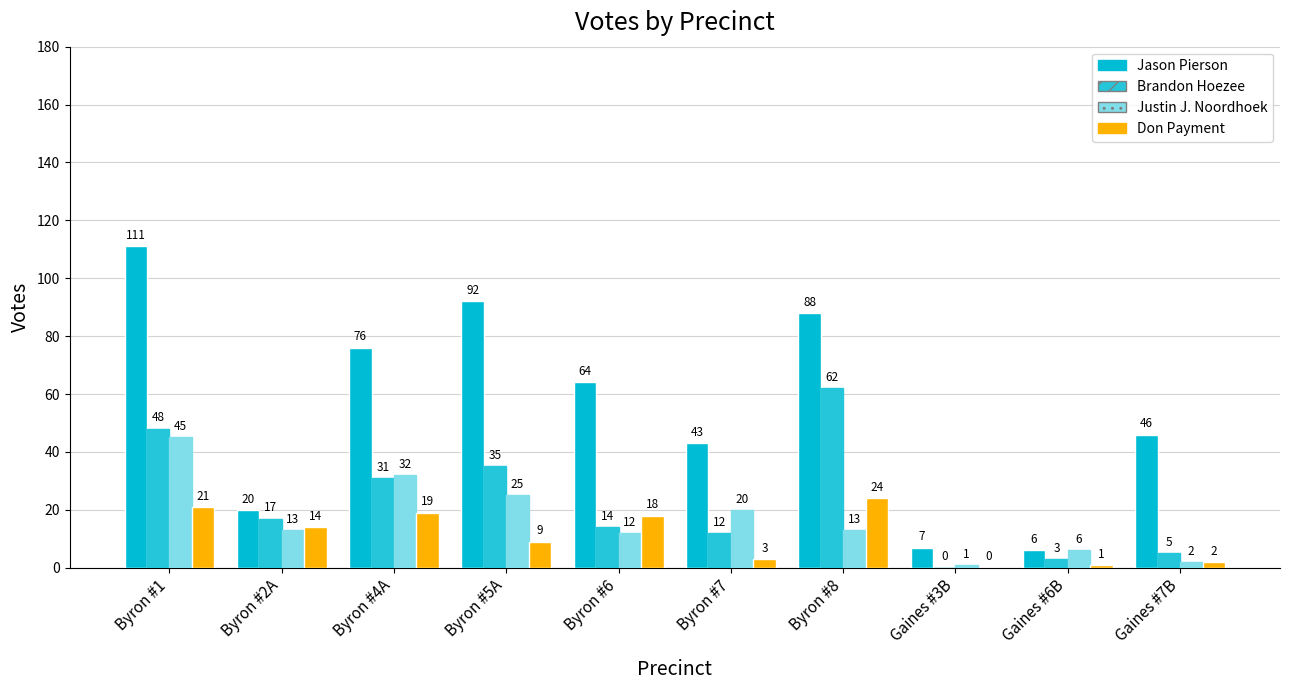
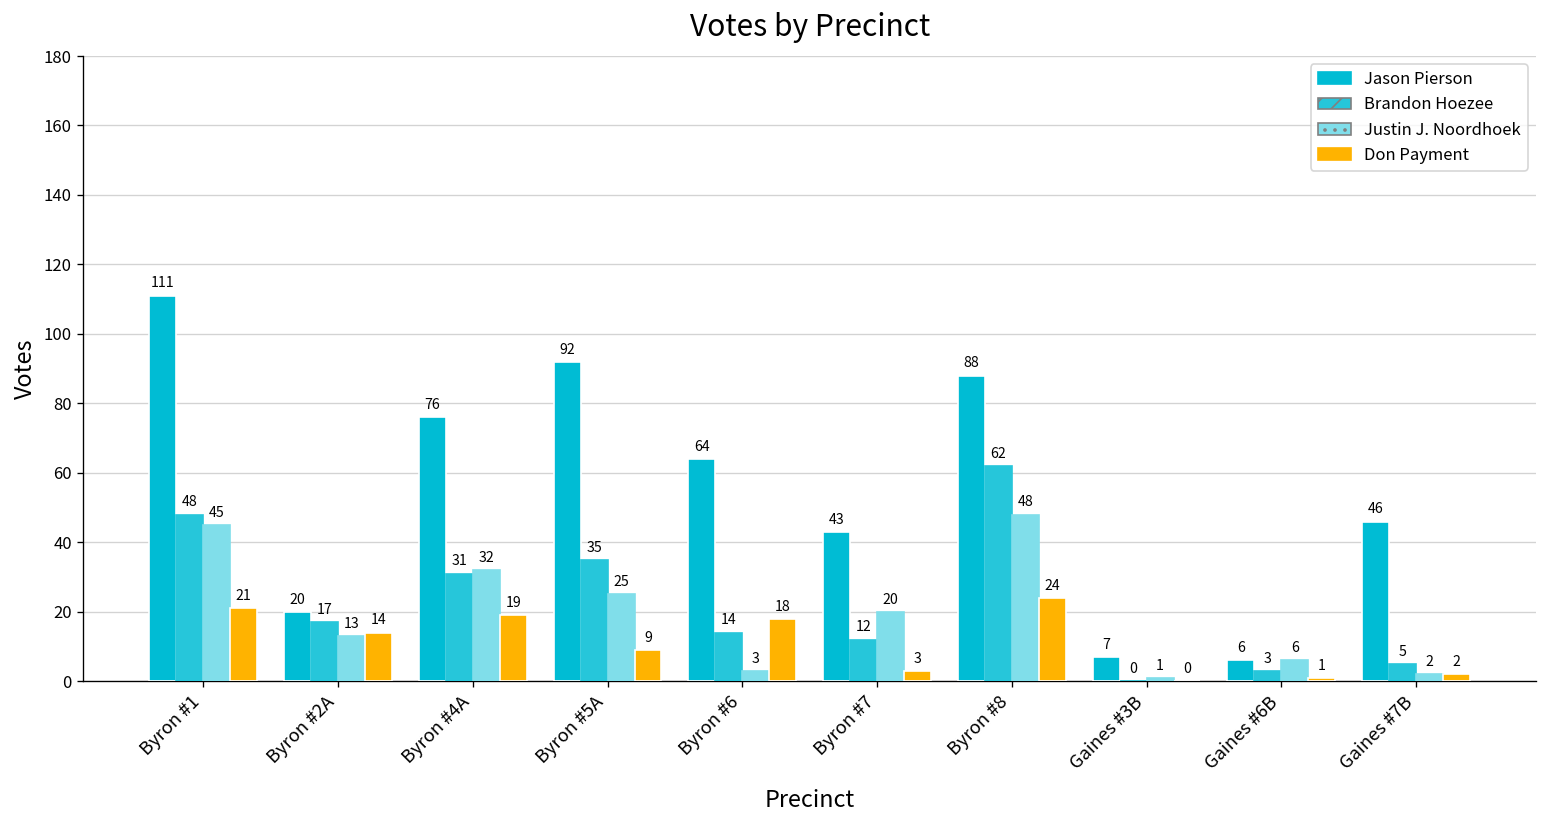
Justin J. Noordhoek, Byron #6: 12 -> 3
Justin J. Noordhoek, Byron #8: 13 -> 48
